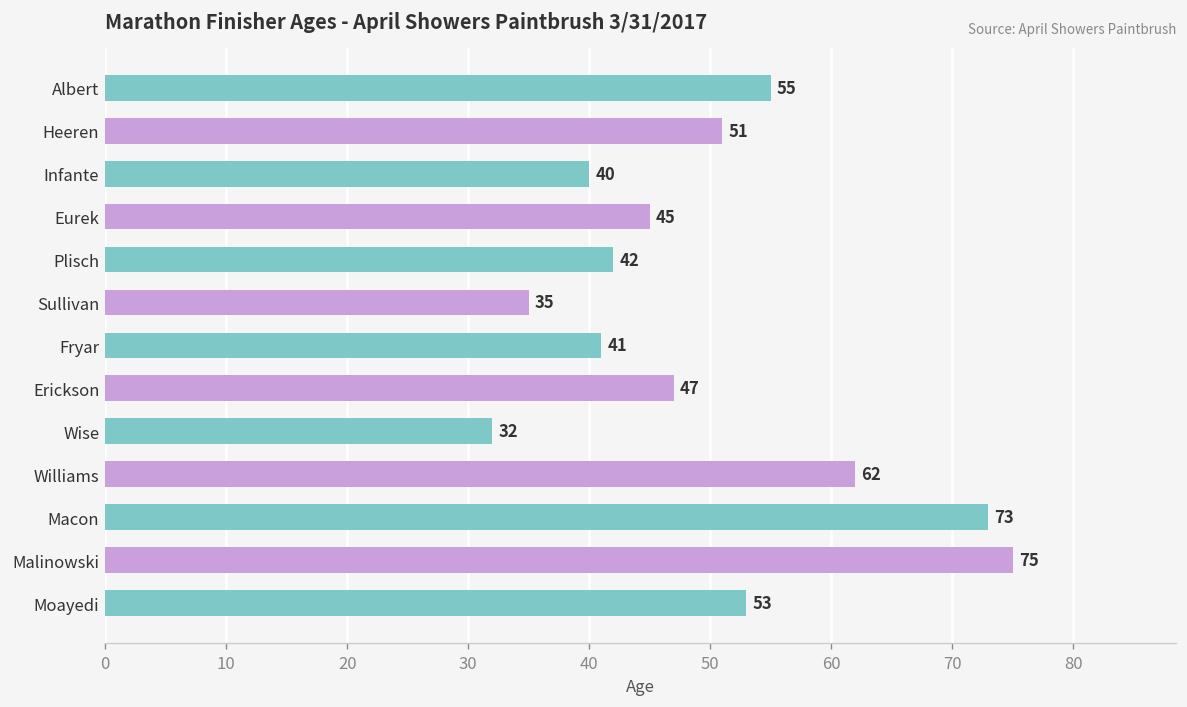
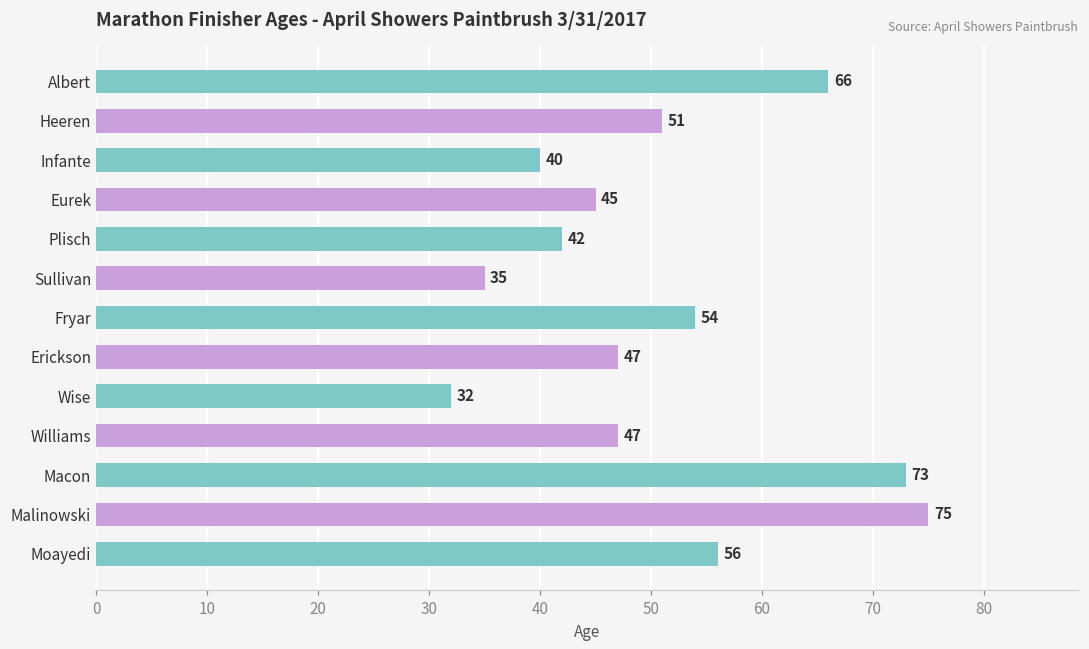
Albert: 55 -> 66
Fryar: 41 -> 54
Williams: 62 -> 47
Moayedi: 53 -> 56
